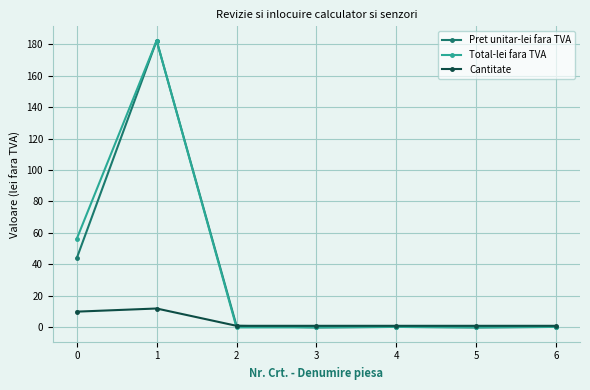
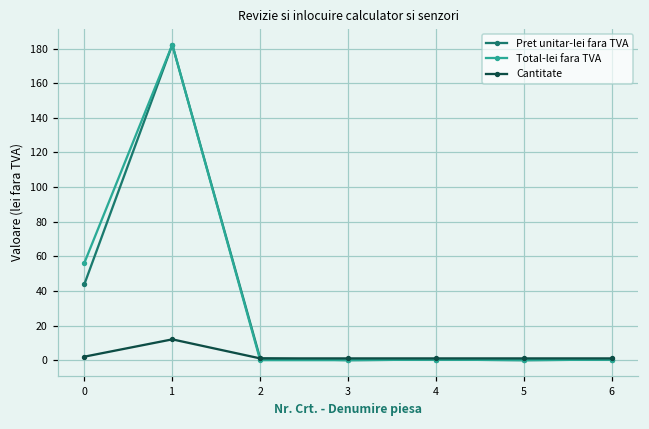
Cantitate, 0: 10 -> 2
